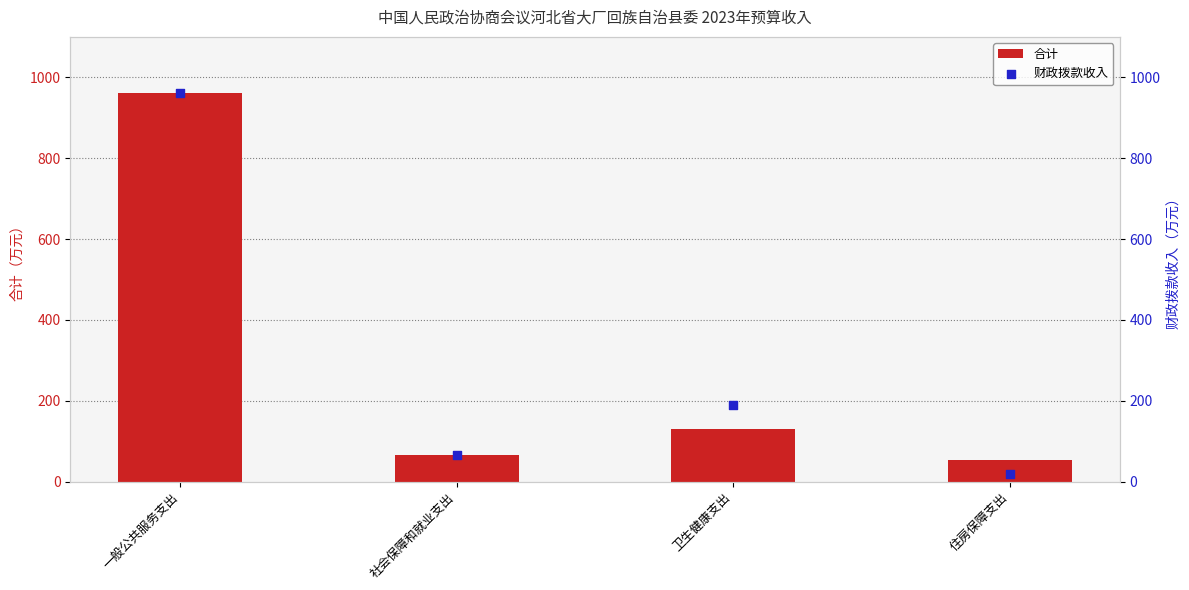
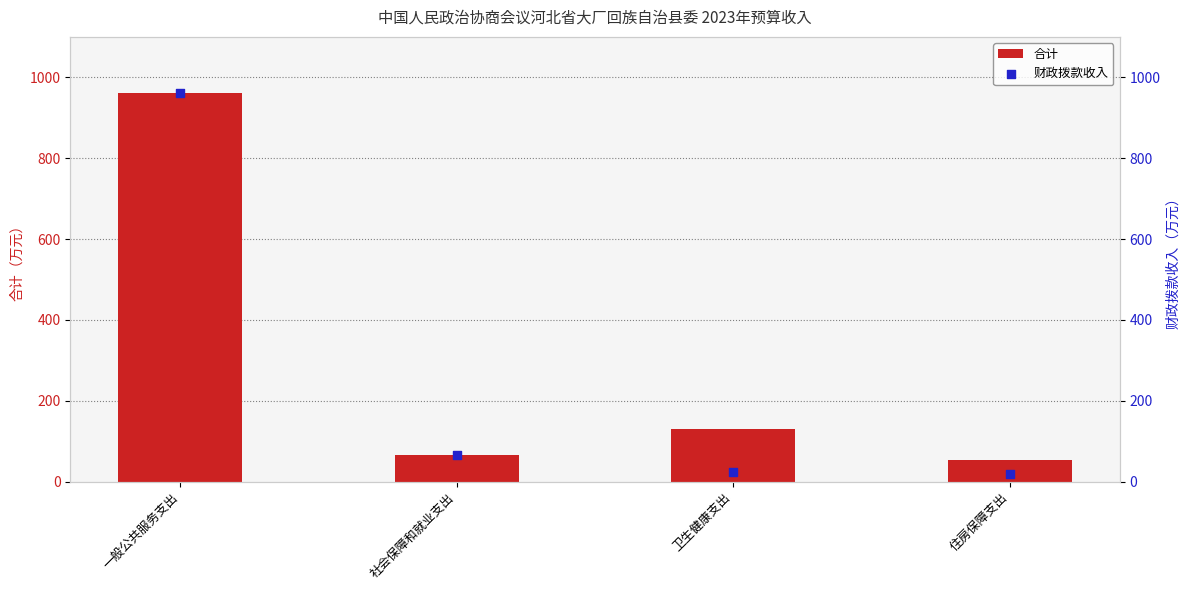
财政拨款收入, 卫生健康支出: 190 -> 20
